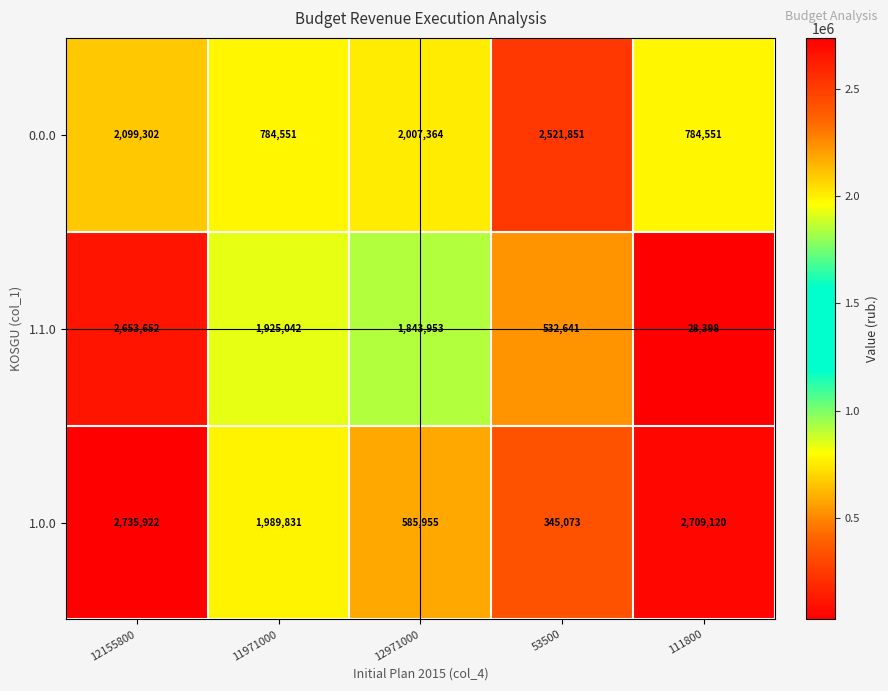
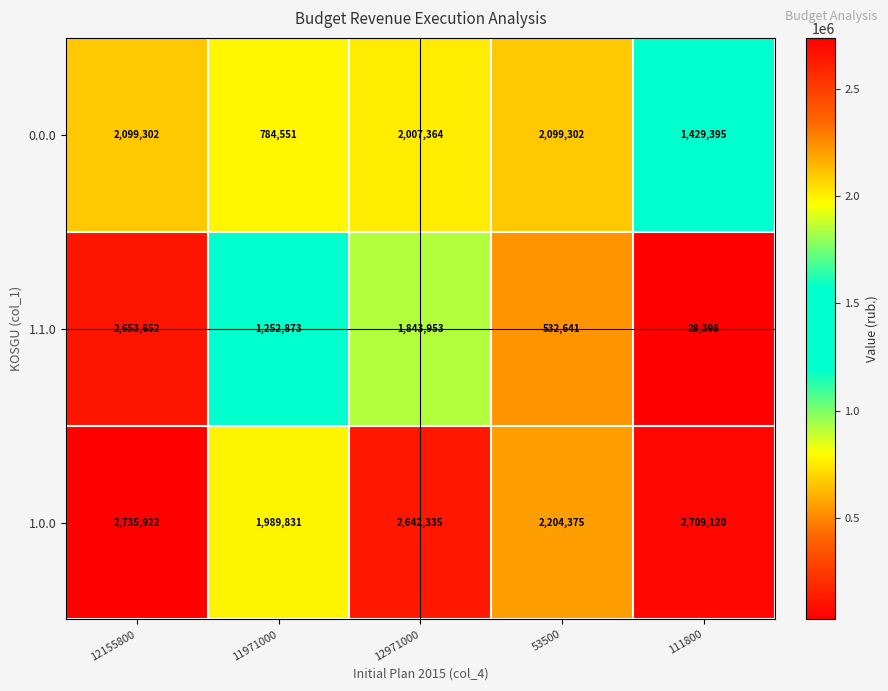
0.0.0, 53500: 2,521,851 -> 2,099,302
0.0.0, 111800: 784,551 -> 1,429,395
1.1.0, 11971000: 1,925,042 -> 1,252,873
1.0.0, 12971000: 585,955 -> 2,642,335
1.0.0, 53500: 345,073 -> 2,204,375
